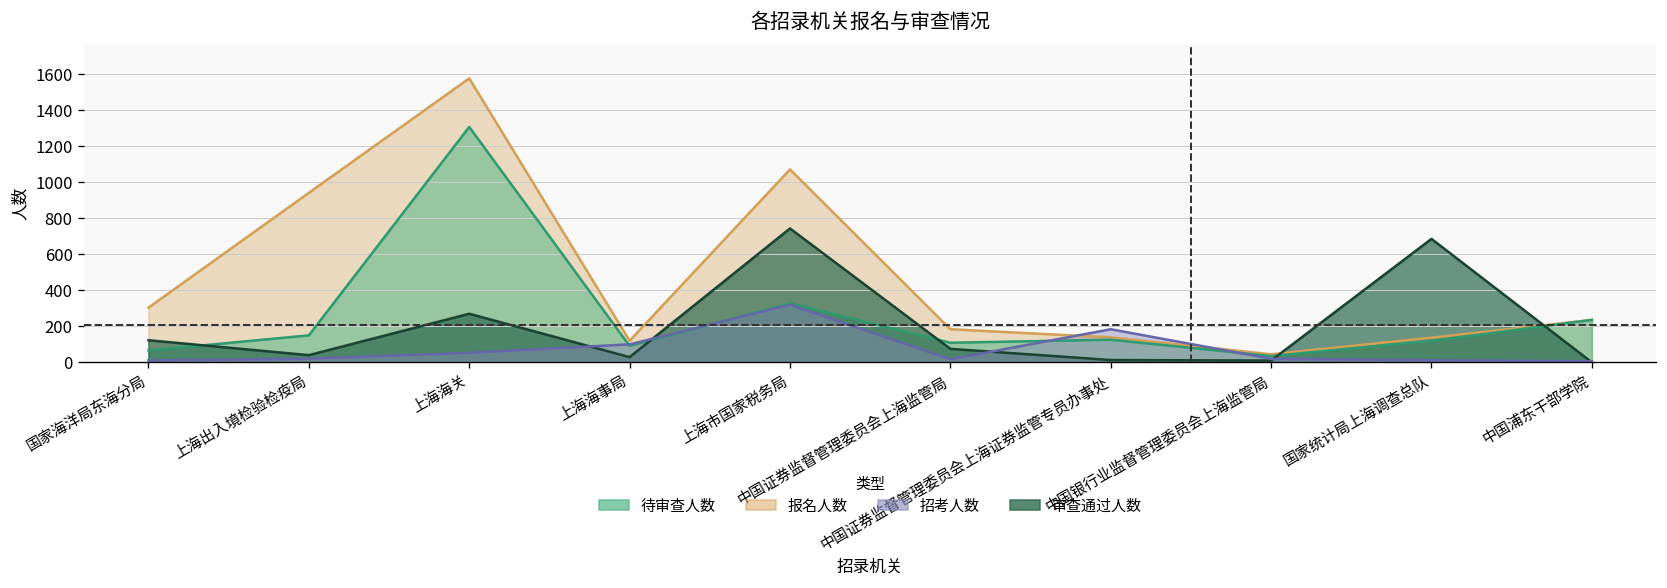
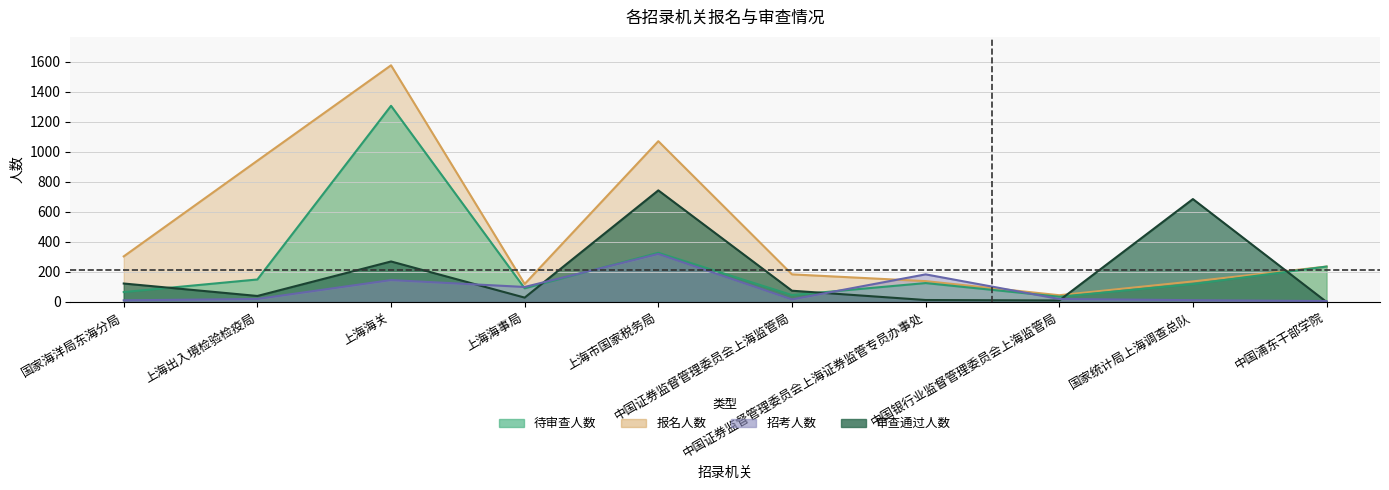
招考人数, 上海海关: 50 -> 150
待审查人数, 中国证券监督管理委员会上海监管局: 110 -> 50
